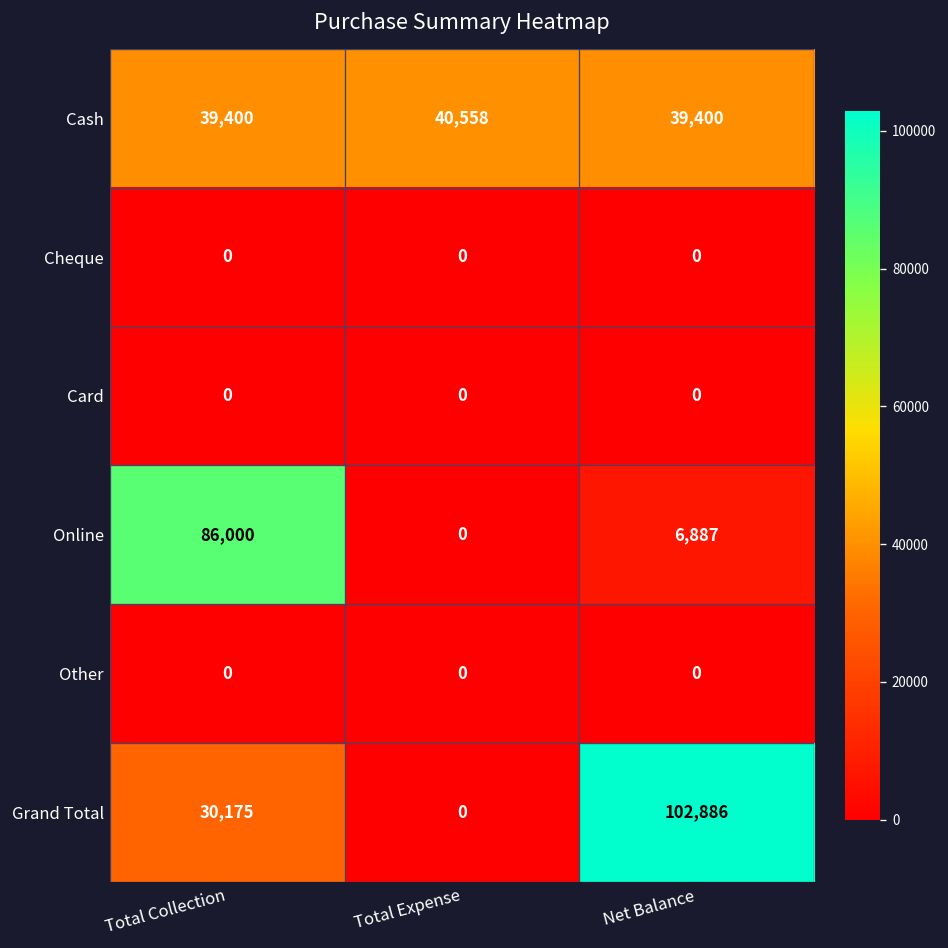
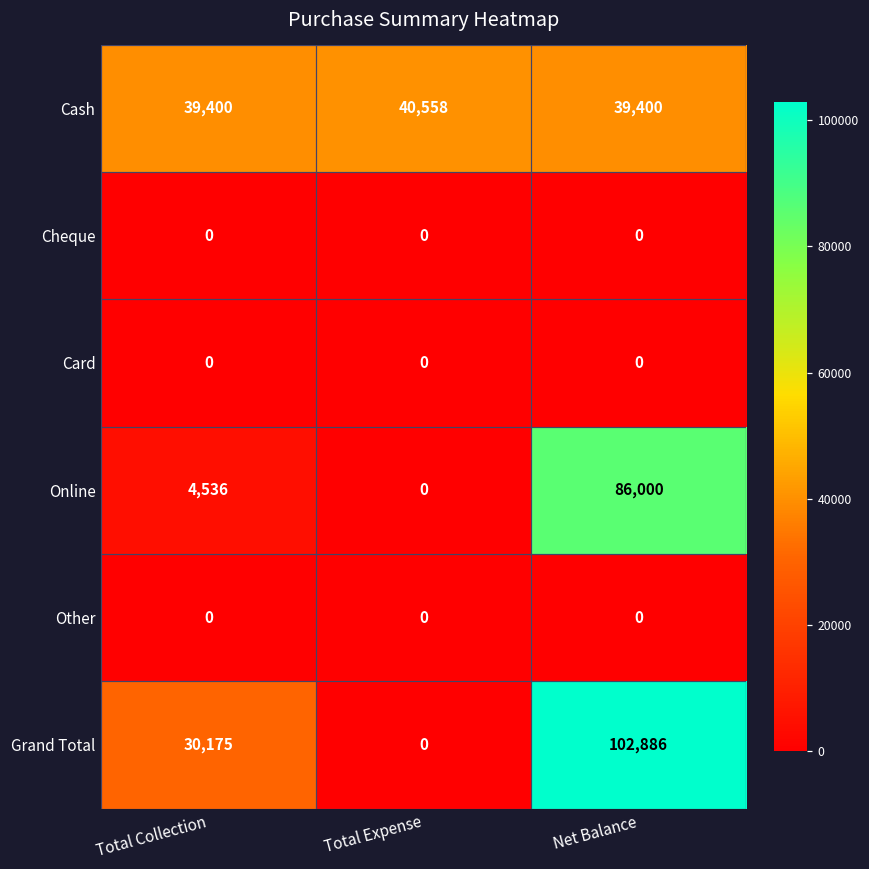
Online, Total Collection: 86,000 -> 4,536
Online, Net Balance: 6,887 -> 86,000
